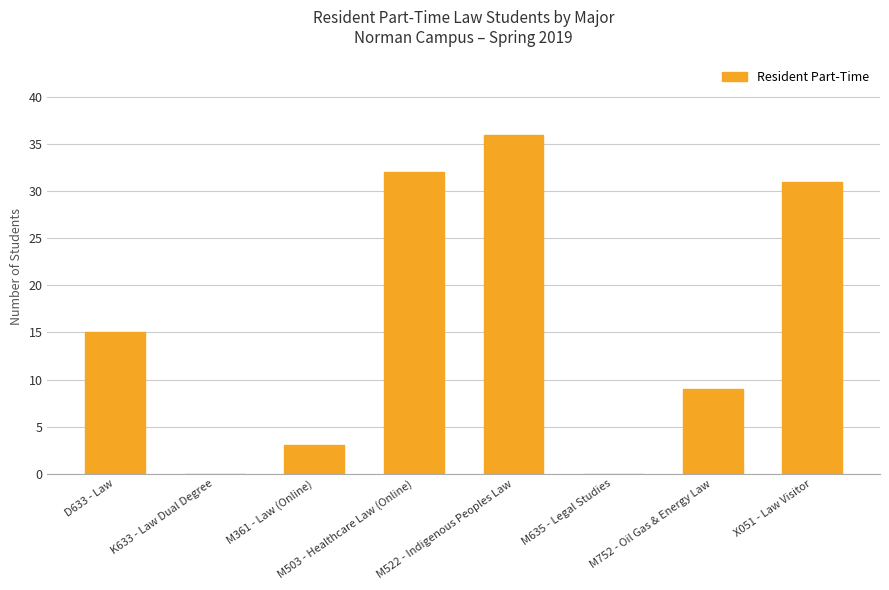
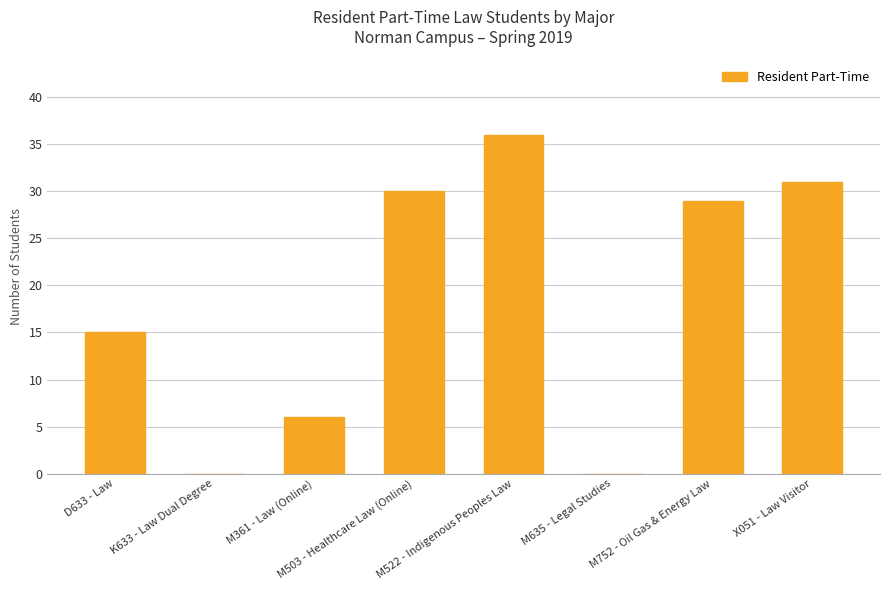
M361 - Law (Online): 3 -> 6
M503 - Healthcare Law (Online): 32 -> 30
M752 - Oil Gas & Energy Law: 9 -> 29
